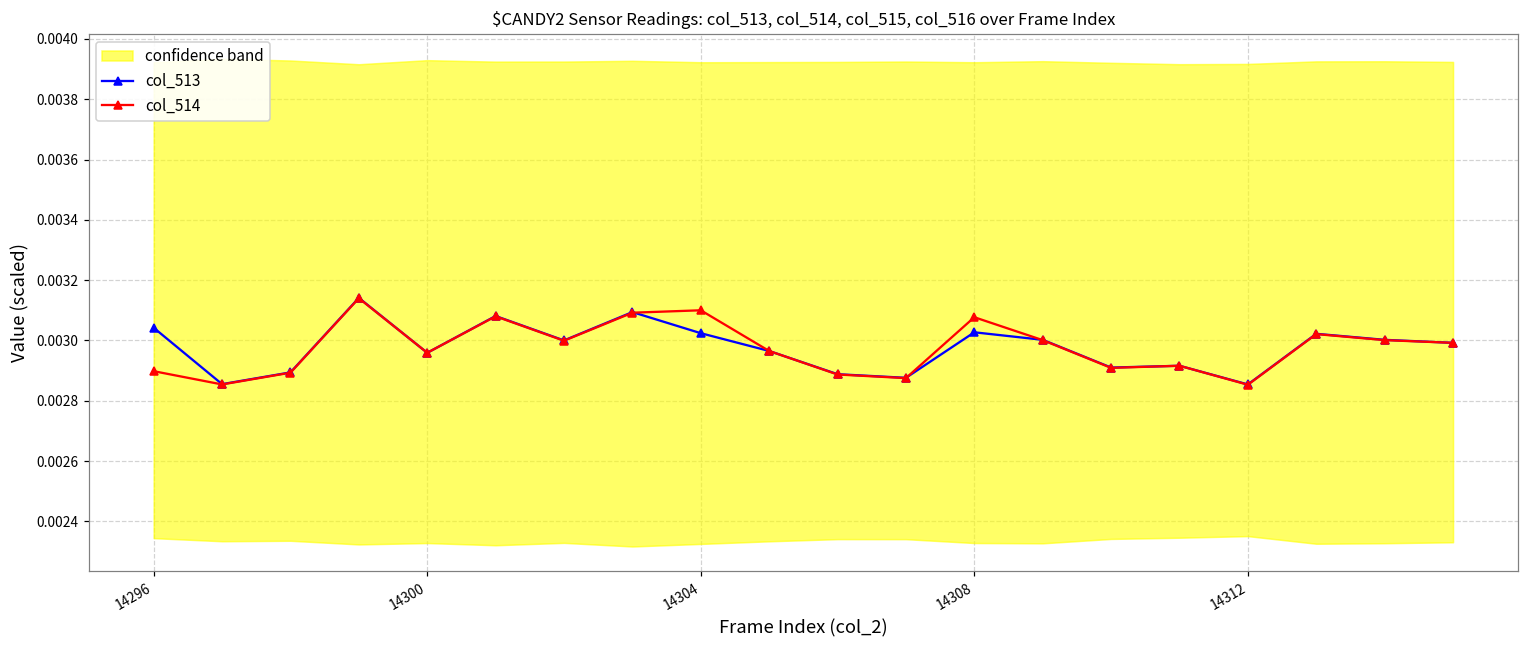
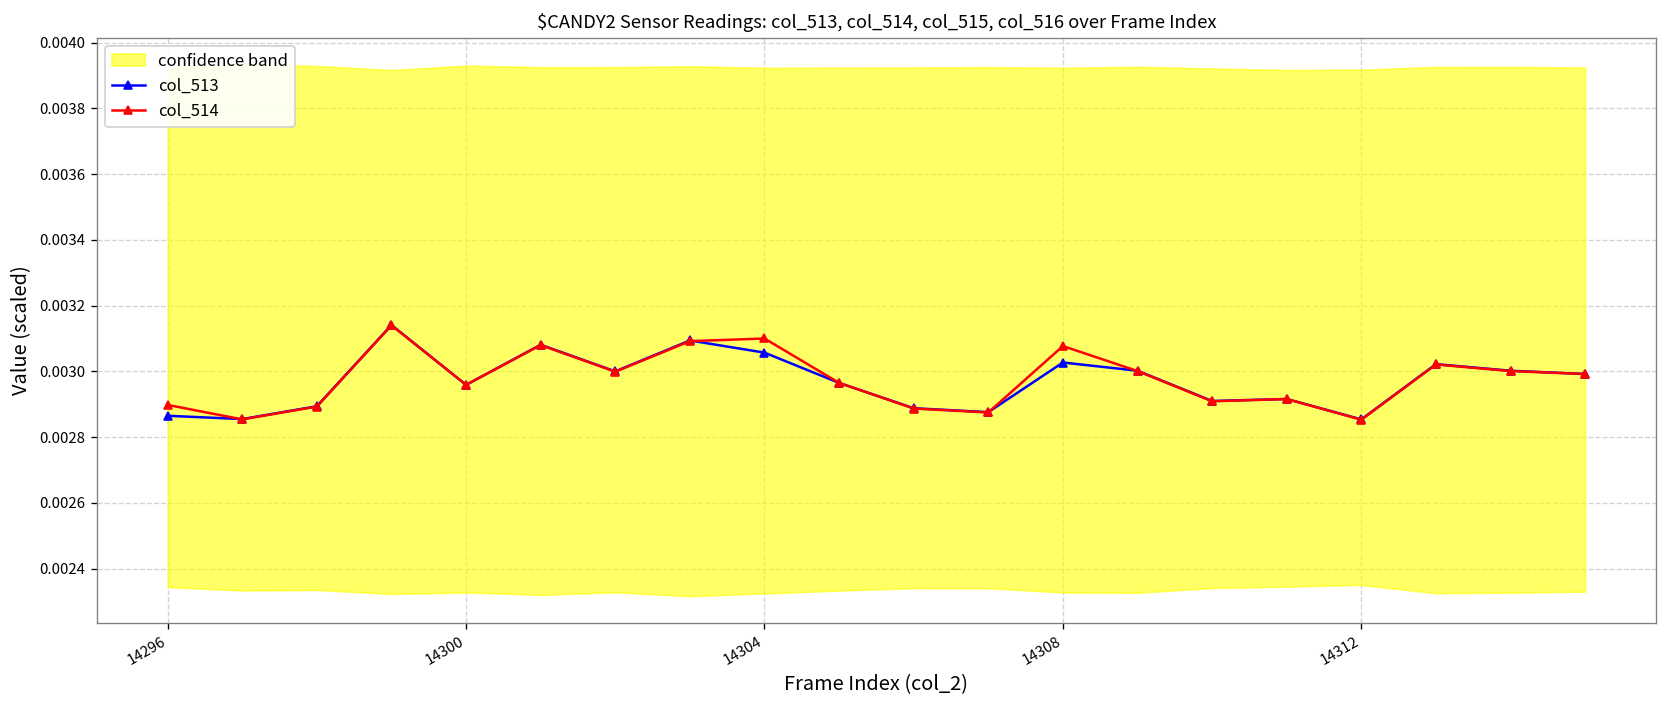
col_513, 14296: 0.00304 -> 0.00287
col_513, 14304: 0.00302 -> 0.00306
